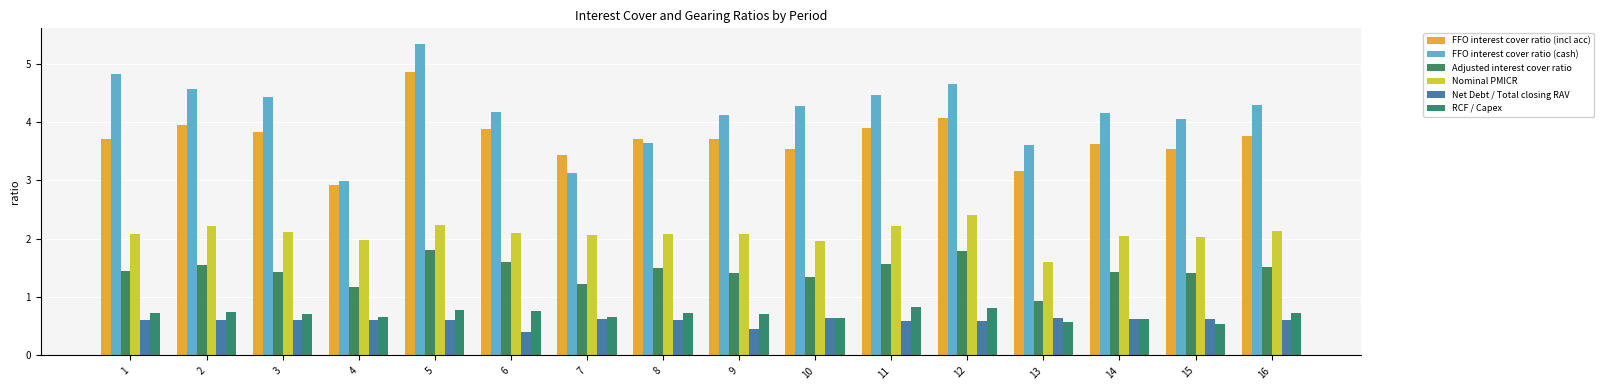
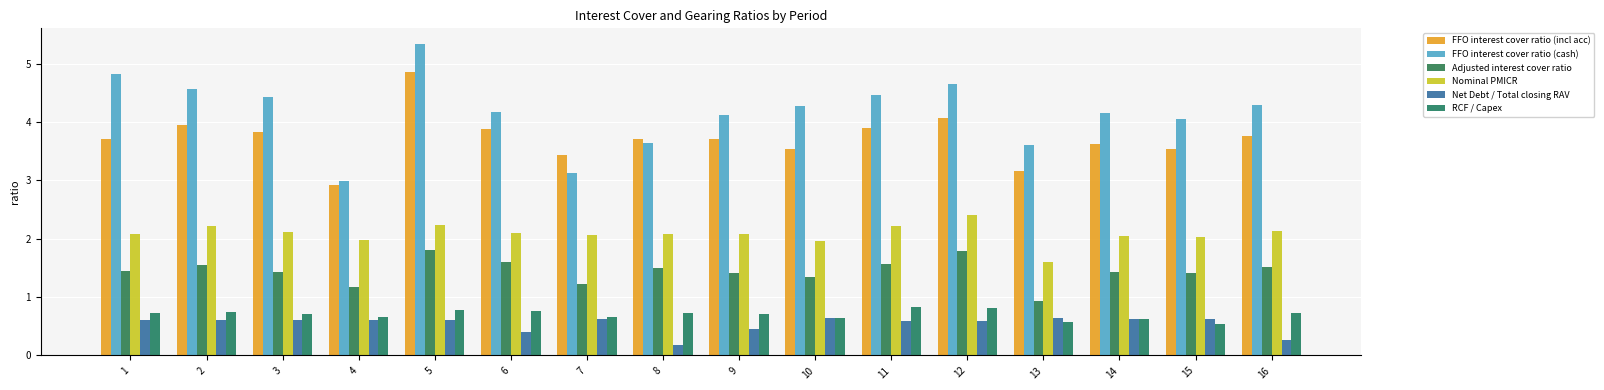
Net Debt / Total closing RAV, 8: 0.6 -> 0.2
Net Debt / Total closing RAV, 16: 0.6 -> 0.3
